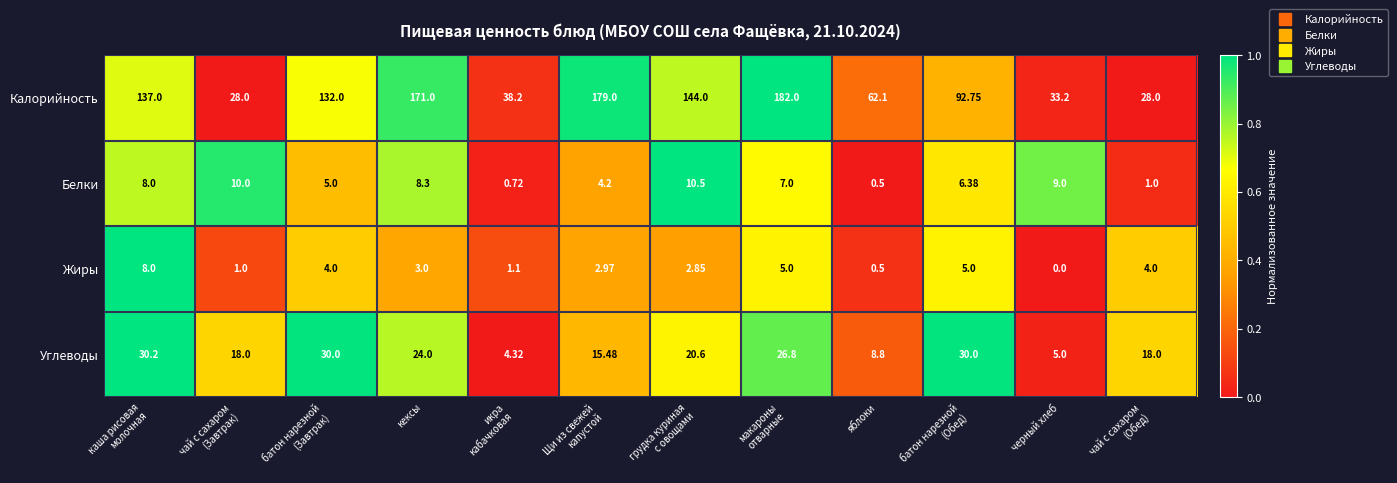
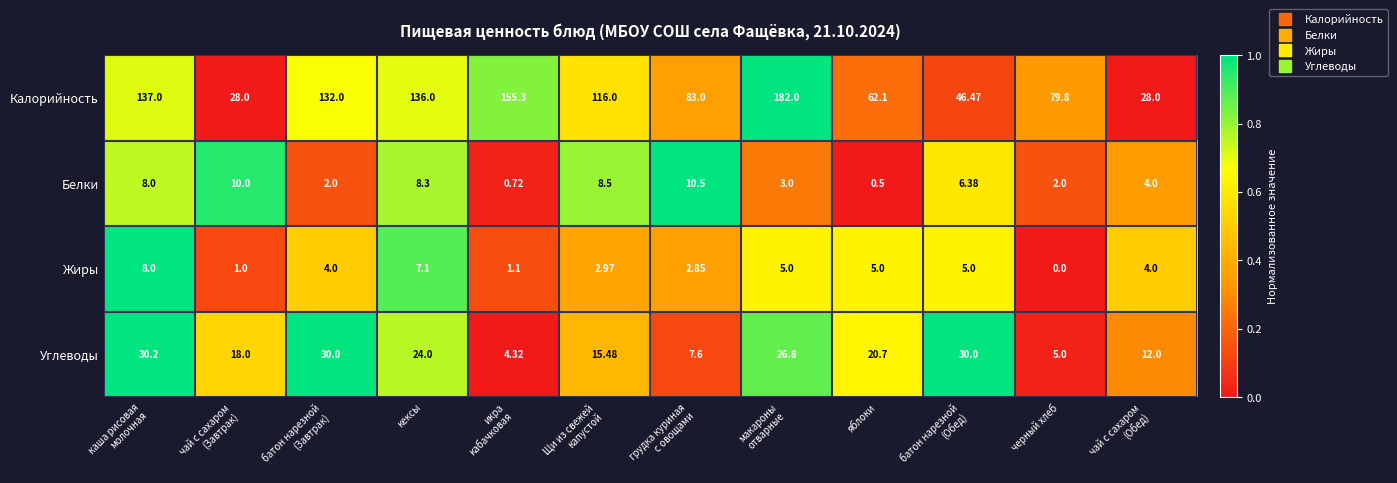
Калорийность, кексы: 171.0 -> 136.0
Калорийность, икра кабачковая: 38.2 -> 155.3
Калорийность, Щи из свежей капустой: 179.0 -> 116.0
Калорийность, грудка куриная с овощами: 144.0 -> 83.0
Калорийность, батон нарезной (Обед): 92.75 -> 46.47
Калорийность, черный хлеб: 33.2 -> 79.8
Белки, батон нарезной (Завтрак): 5.0 -> 2.0
Белки, Щи из свежей капустой: 4.2 -> 8.5
Белки, макароны отварные: 7.0 -> 3.0
Белки, черный хлеб: 9.0 -> 2.0
Белки, чай с сахаром (Обед): 1.0 -> 4.0
Жиры, кексы: 3.0 -> 7.1
Жиры, яблоки: 0.5 -> 5.0
Углеводы, грудка куриная с овощами: 20.6 -> 7.6
Углеводы, яблоки: 8.8 -> 20.7
Углеводы, чай с сахаром (Обед): 18.0 -> 12.0
